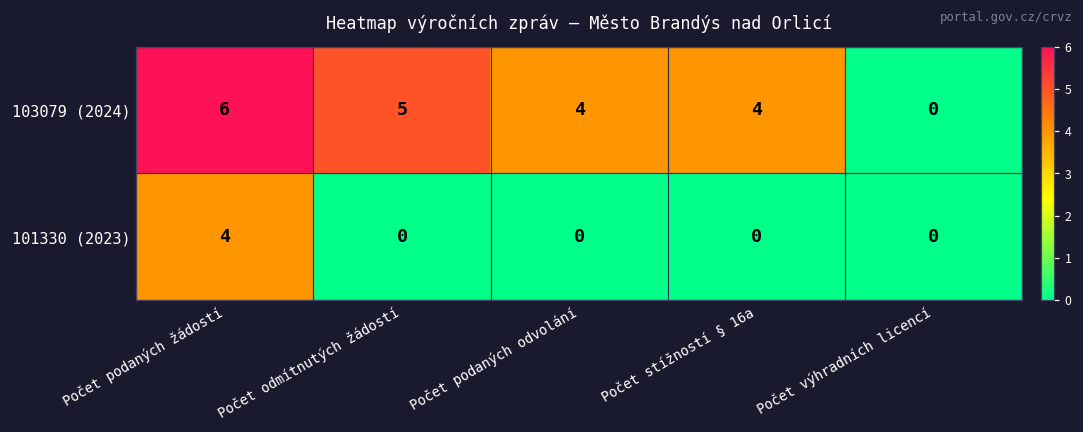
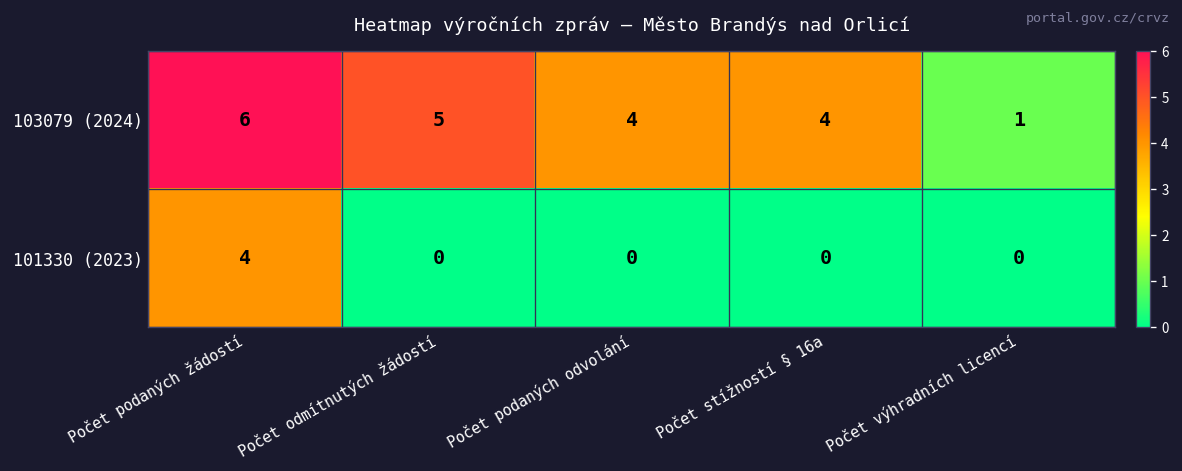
103079 (2024), Počet výhradních licencí: 0 -> 1
